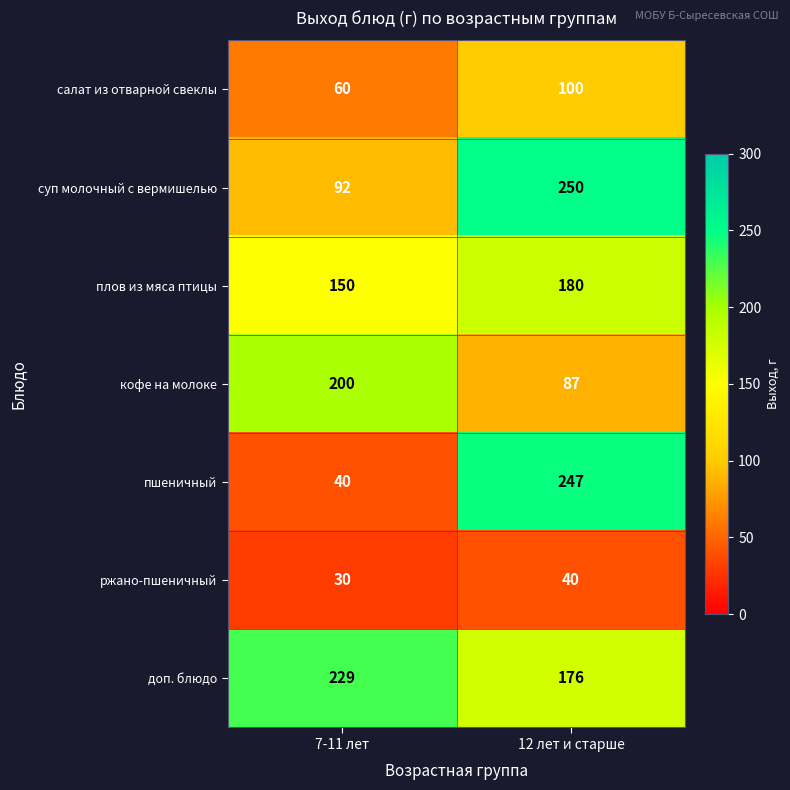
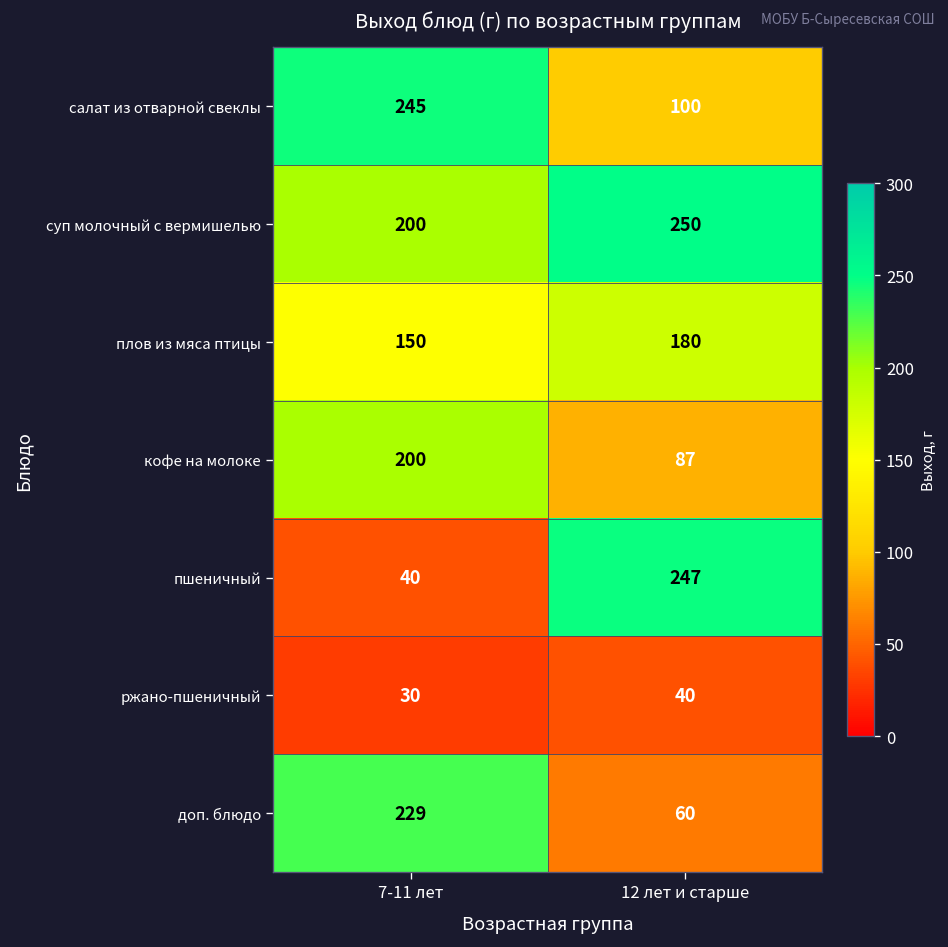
салат из отварной свеклы, 7-11 лет: 60 -> 245
суп молочный с вермишелью, 7-11 лет: 92 -> 200
доп. блюдо, 12 лет и старше: 176 -> 60
